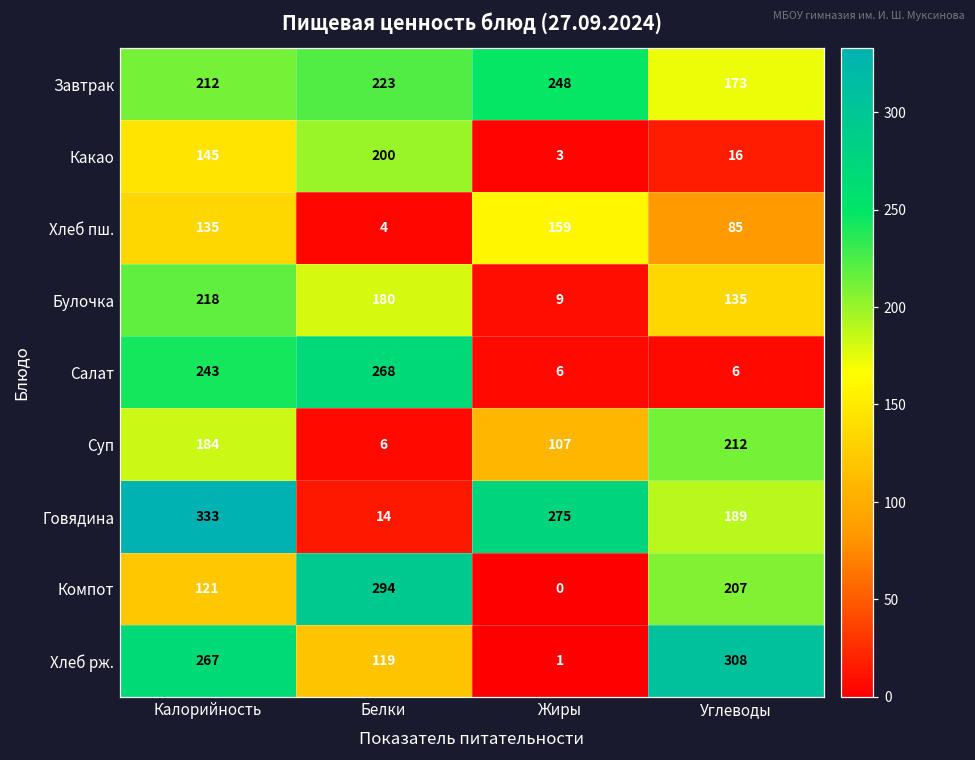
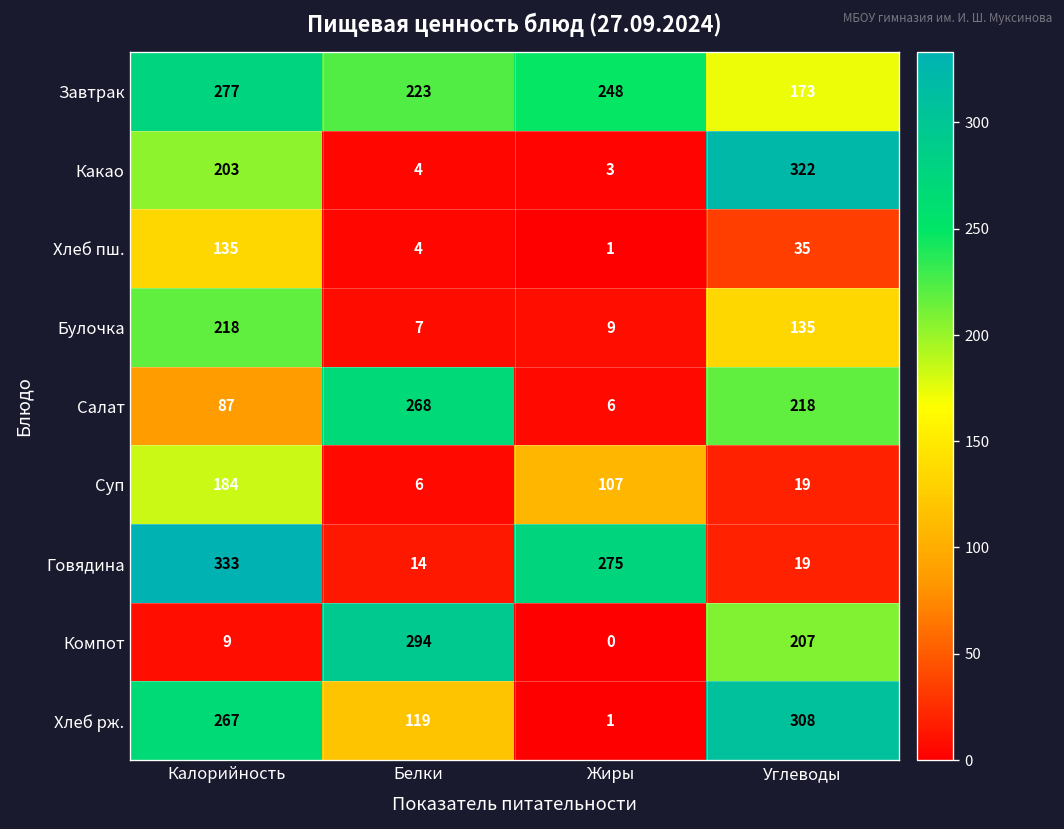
Завтрак, Калорийность: 212 -> 277
Какао, Калорийность: 145 -> 203
Какао, Белки: 200 -> 4
Какао, Углеводы: 16 -> 322
Хлеб пш., Жиры: 159 -> 1
Хлеб пш., Углеводы: 85 -> 35
Булочка, Белки: 180 -> 7
Салат, Калорийность: 243 -> 87
Салат, Углеводы: 6 -> 218
Суп, Углеводы: 212 -> 19
Говядина, Углеводы: 189 -> 19
Компот, Калорийность: 121 -> 9
